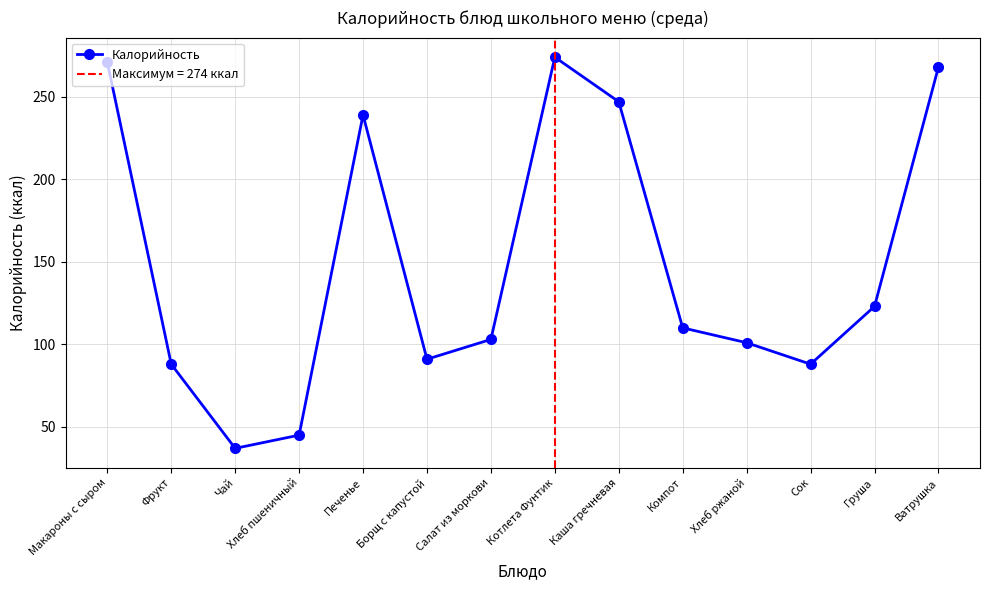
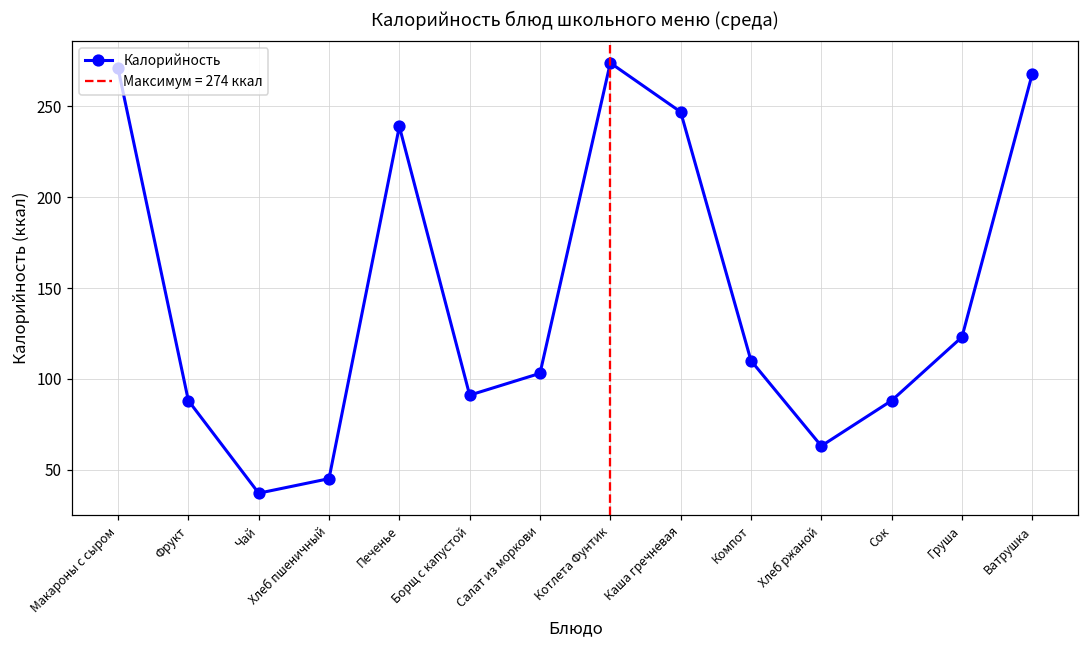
Хлеб ржаной: 101 -> 63
